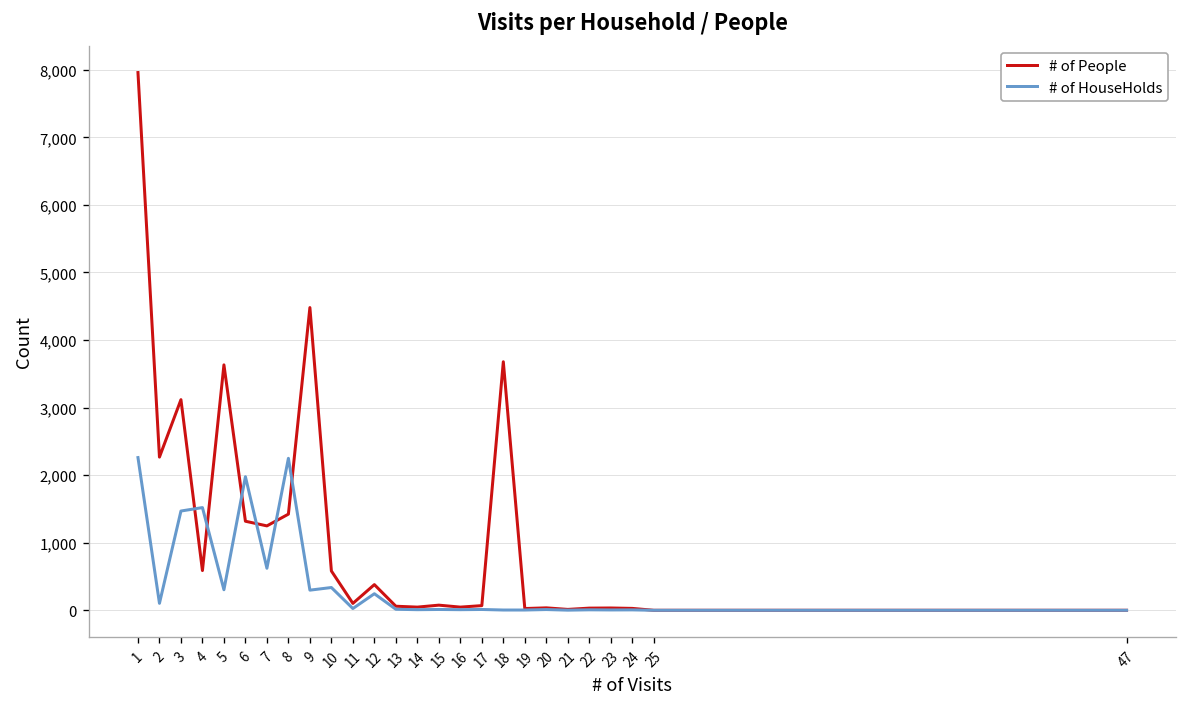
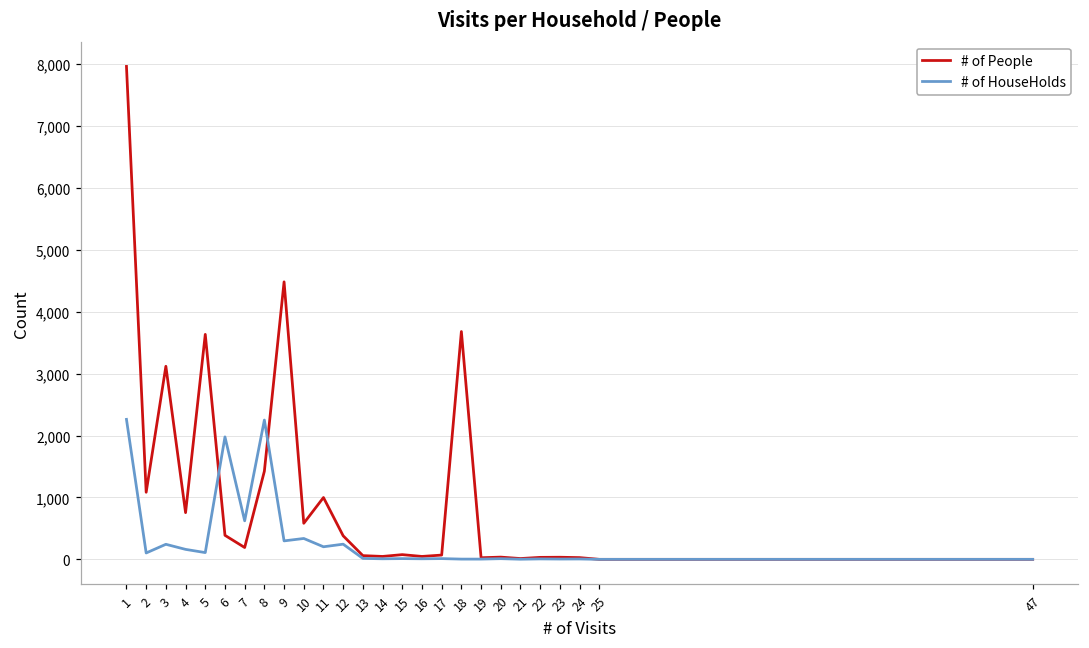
# of People, 2: 2,300 -> 1,100
# of HouseHolds, 3: 1,500 -> 200
# of People, 4: 600 -> 800
# of HouseHolds, 4: 1,500 -> 200
# of HouseHolds, 5: 300 -> 100
# of People, 6: 1,300 -> 400
# of People, 7: 1,300 -> 200
# of People, 11: 100 -> 1,000
# of HouseHolds, 11: 0 -> 200
